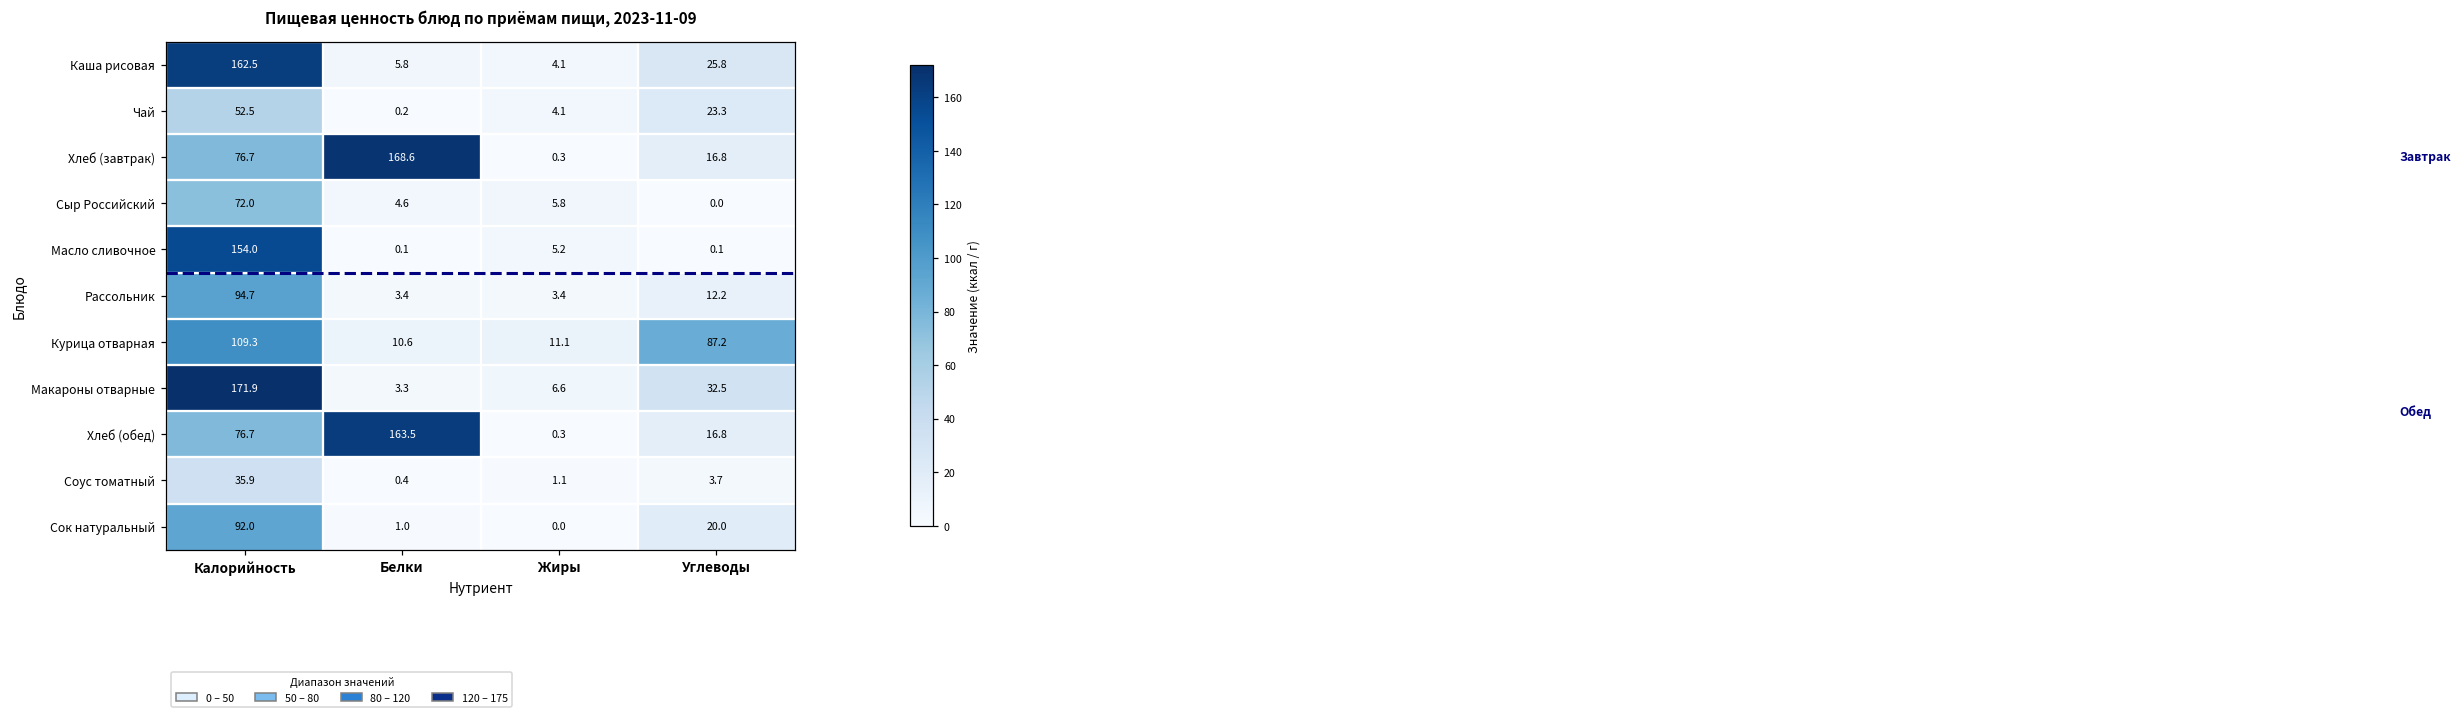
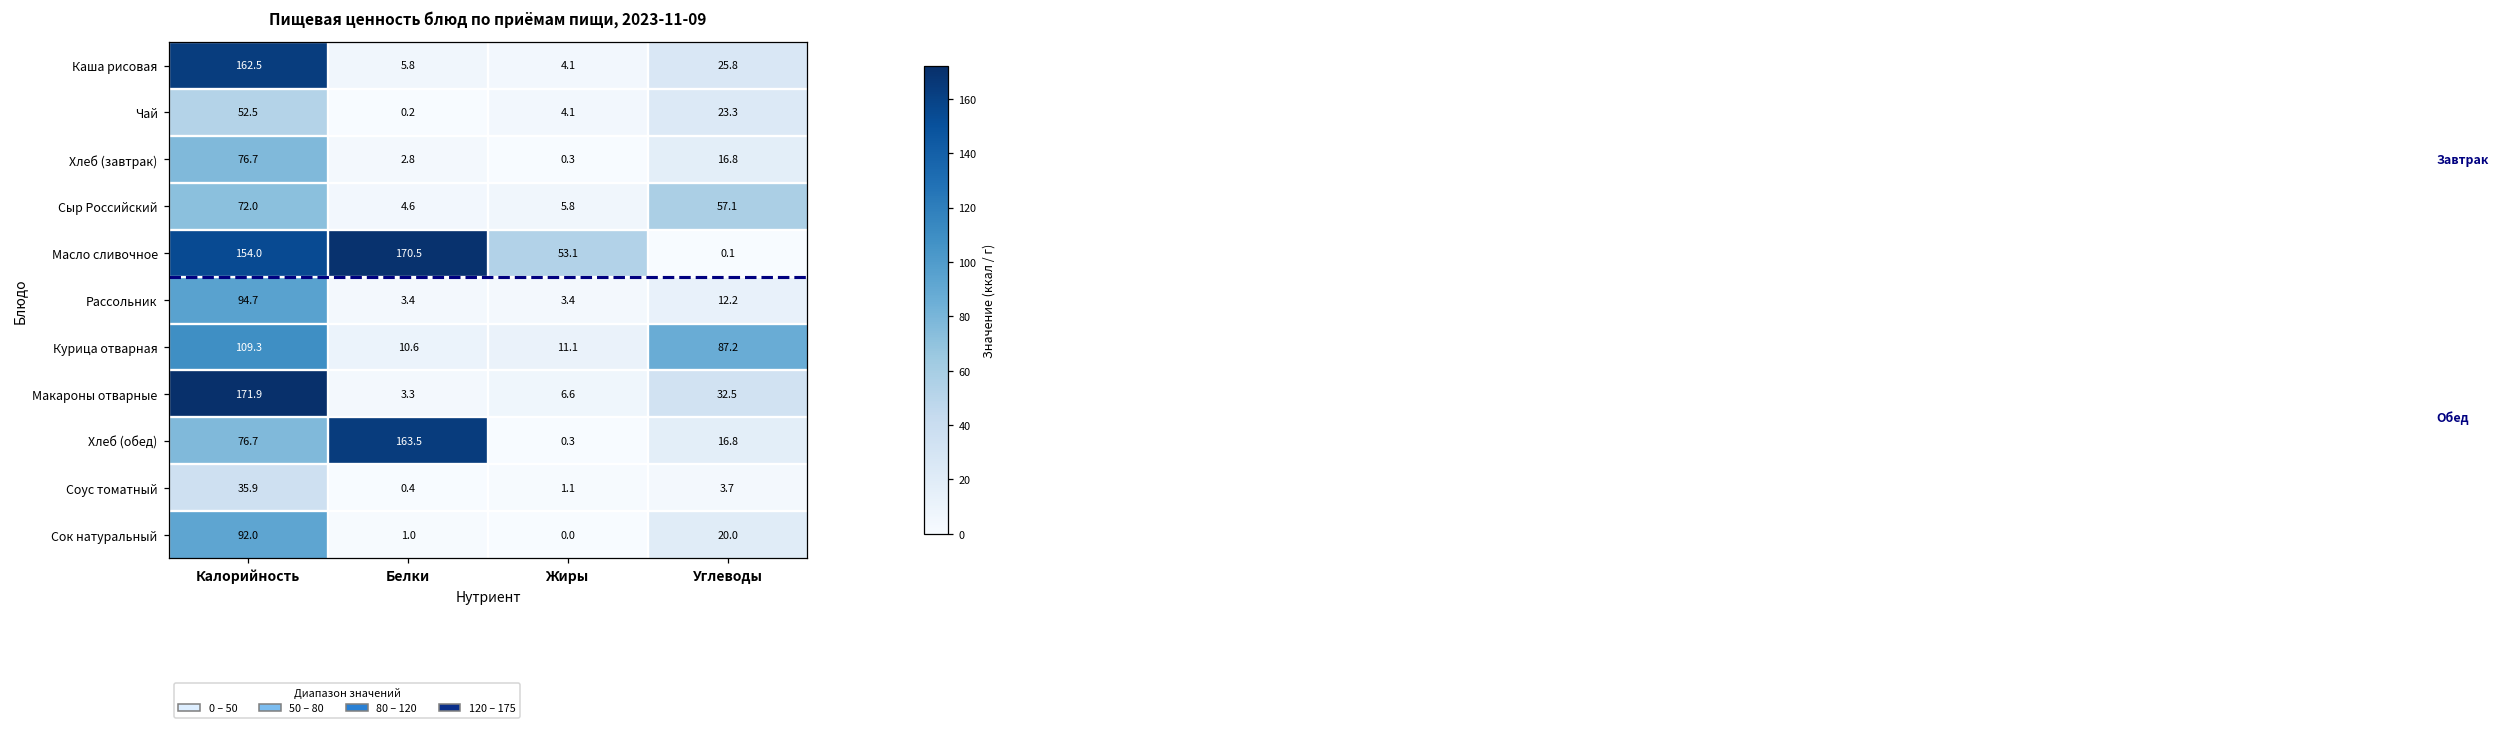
Хлеб (завтрак), Белки: 168.6 -> 2.8
Сыр Российский, Углеводы: 0.0 -> 57.1
Масло сливочное, Белки: 0.1 -> 170.5
Масло сливочное, Жиры: 5.2 -> 53.1
